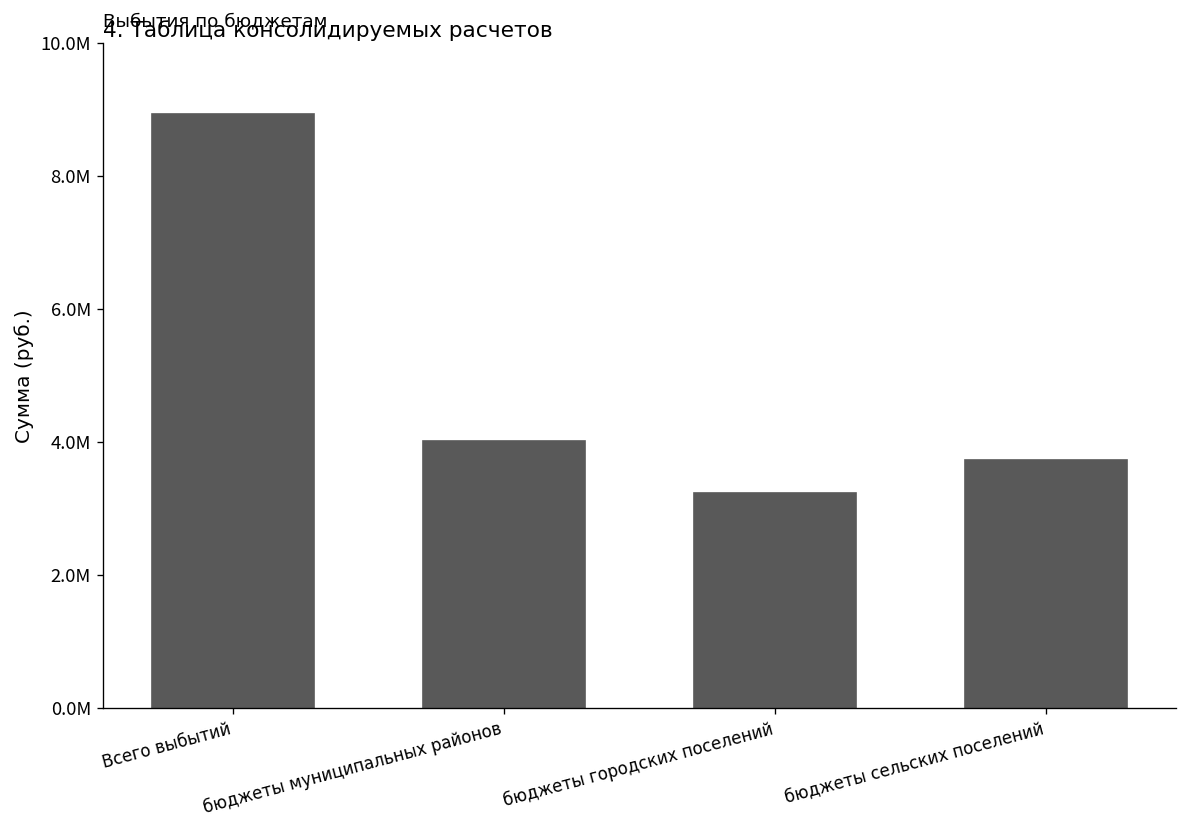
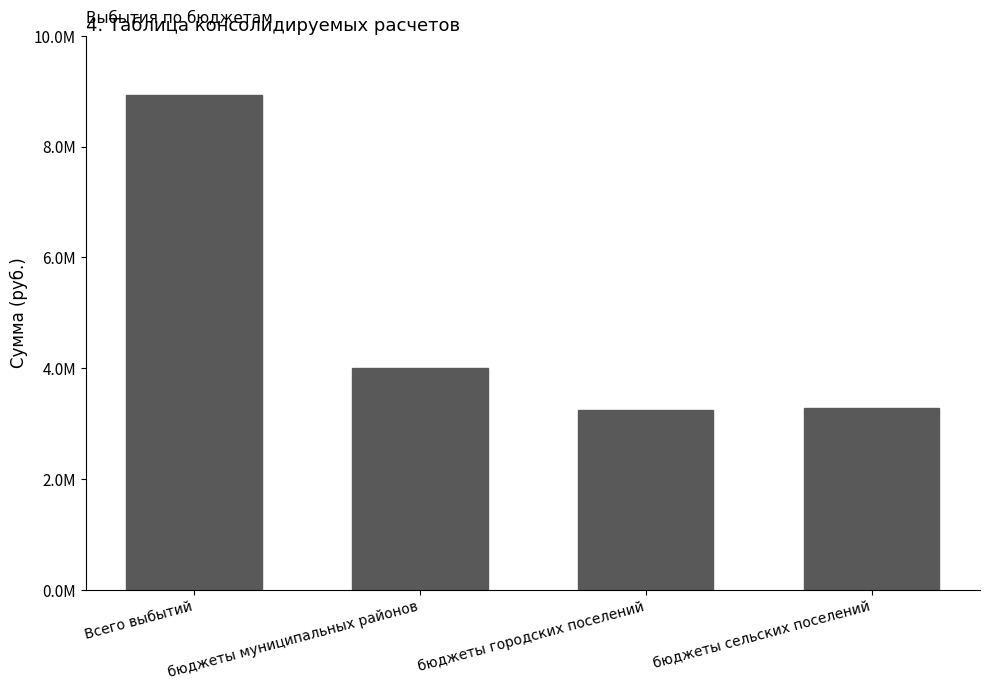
бюджеты сельских поселений: 3.7М -> 3.3М
